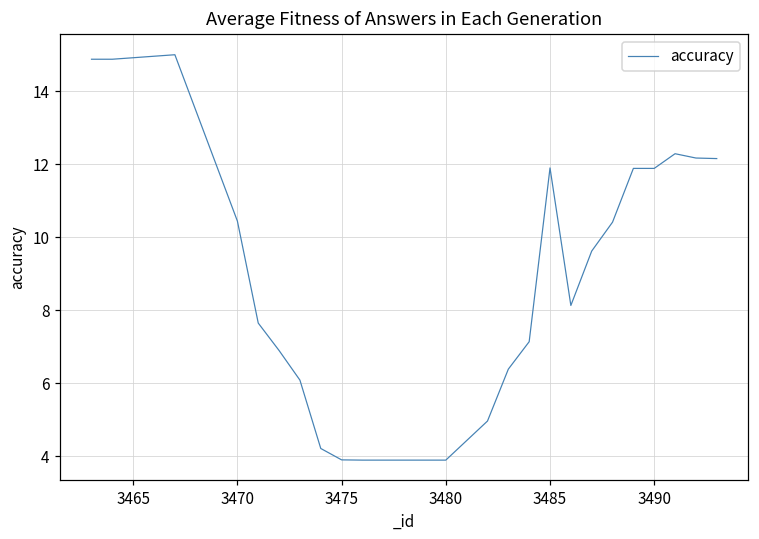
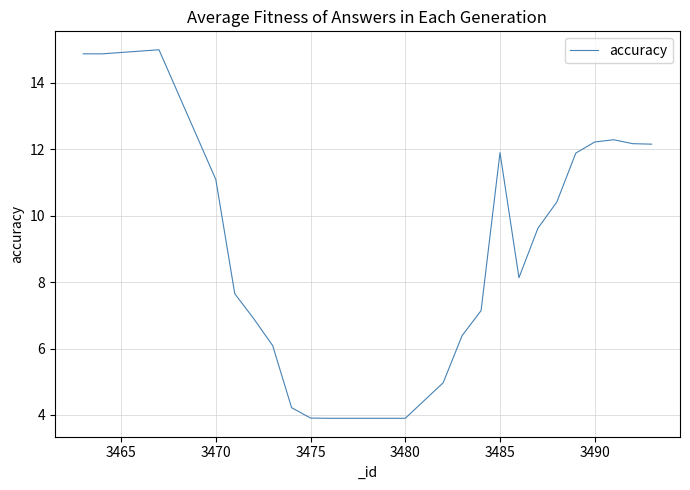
3470: 10.4 -> 11.1
3490: 11.9 -> 12.2
